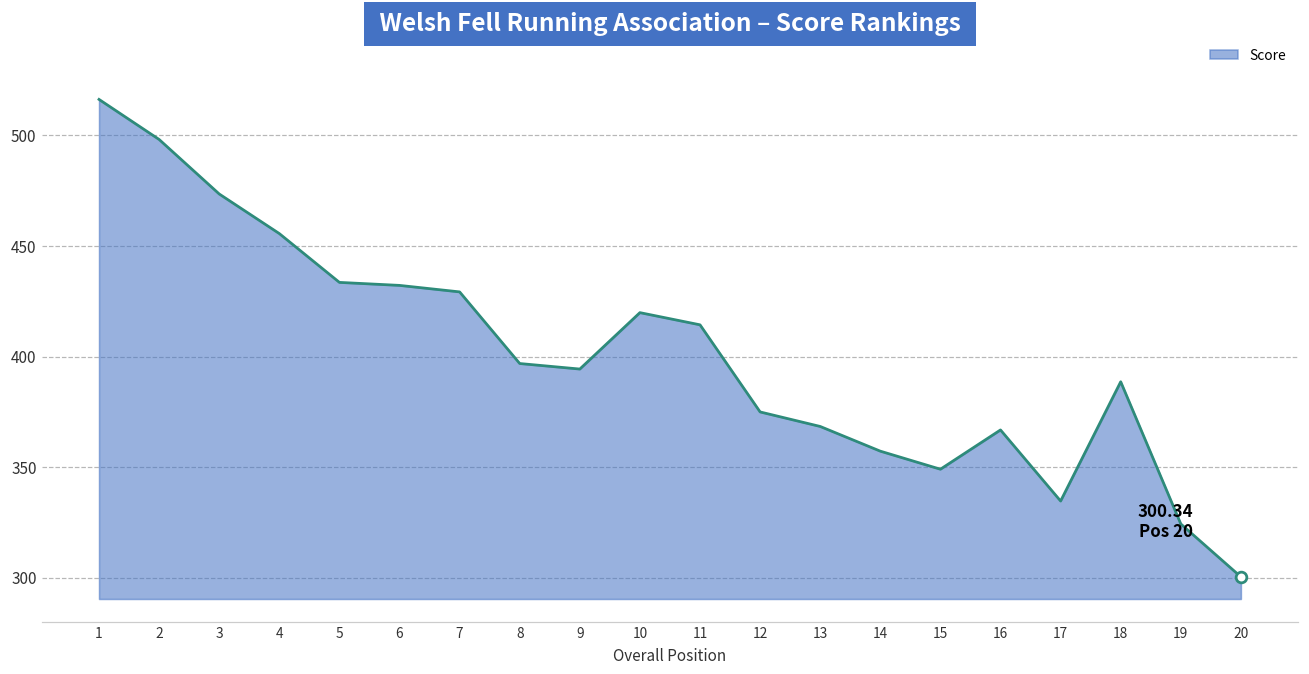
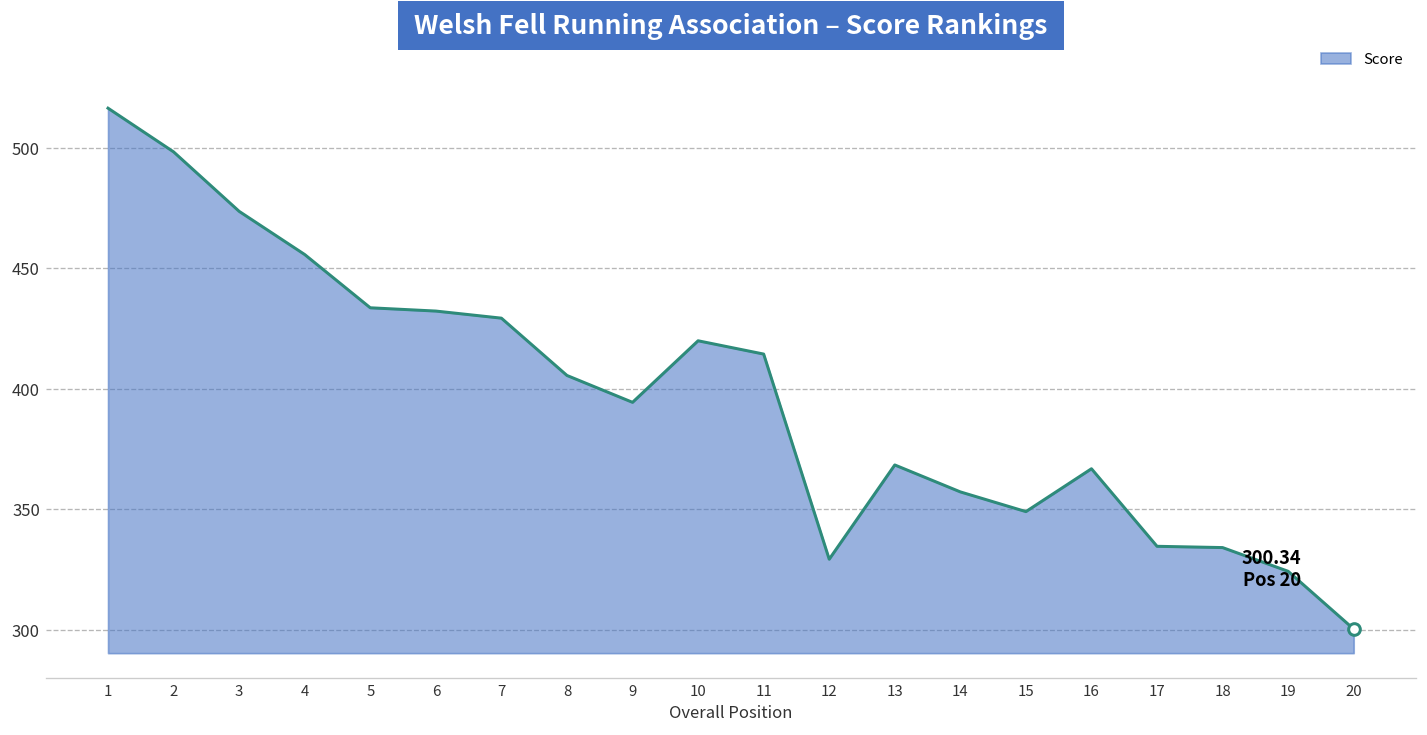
Score, 8: 397 -> 405
Score, 12: 375 -> 329
Score, 18: 389 -> 334
